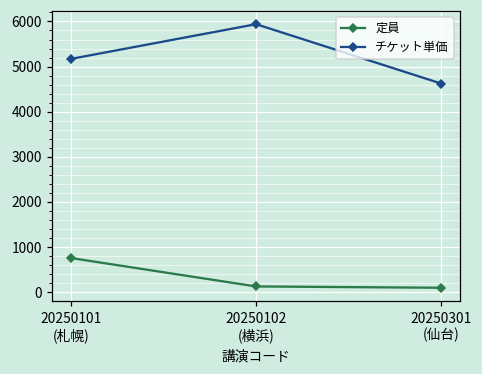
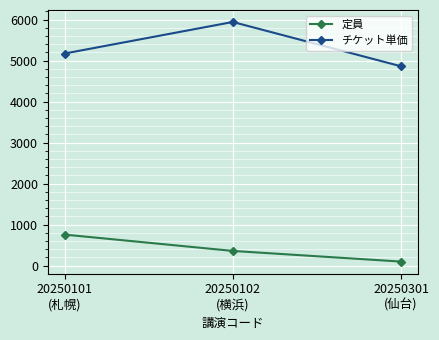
定員, 20250102 (横浜): 100 -> 400
チケット単価, 20250301 (仙台): 4600 -> 4900
